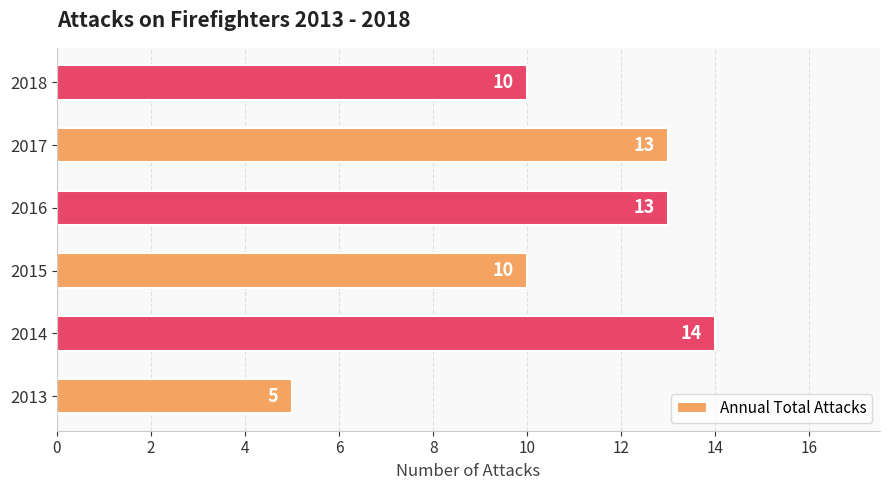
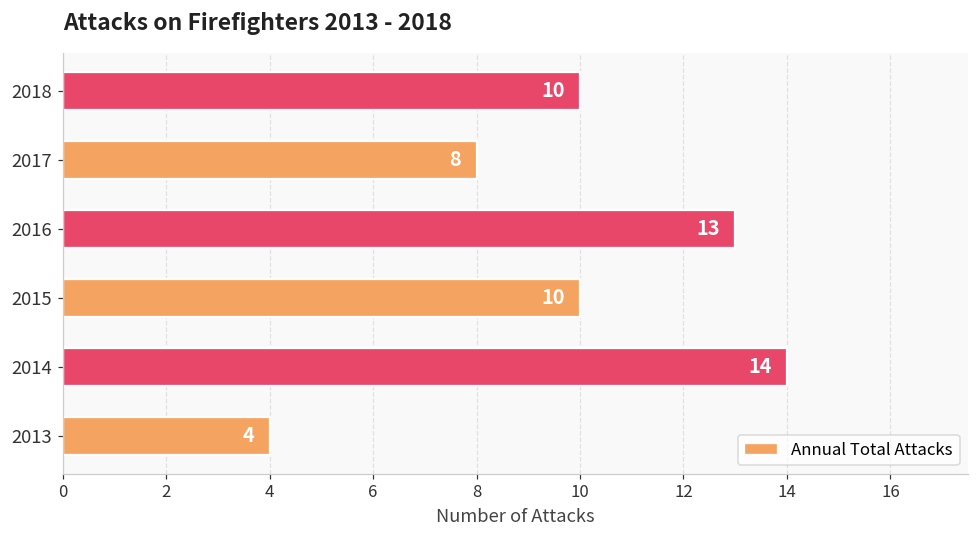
2017: 13 -> 8
2013: 5 -> 4
